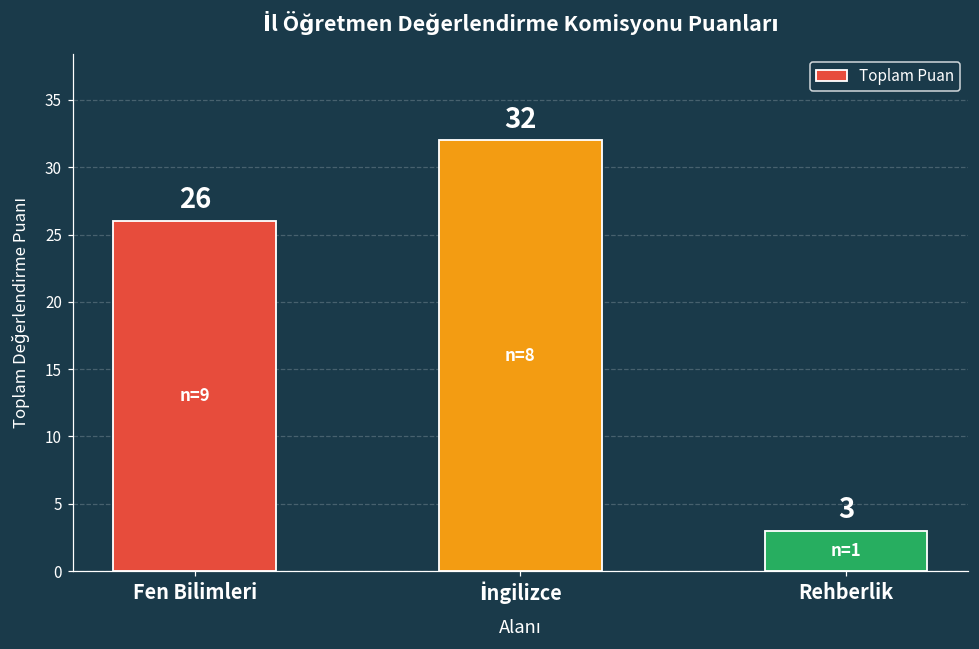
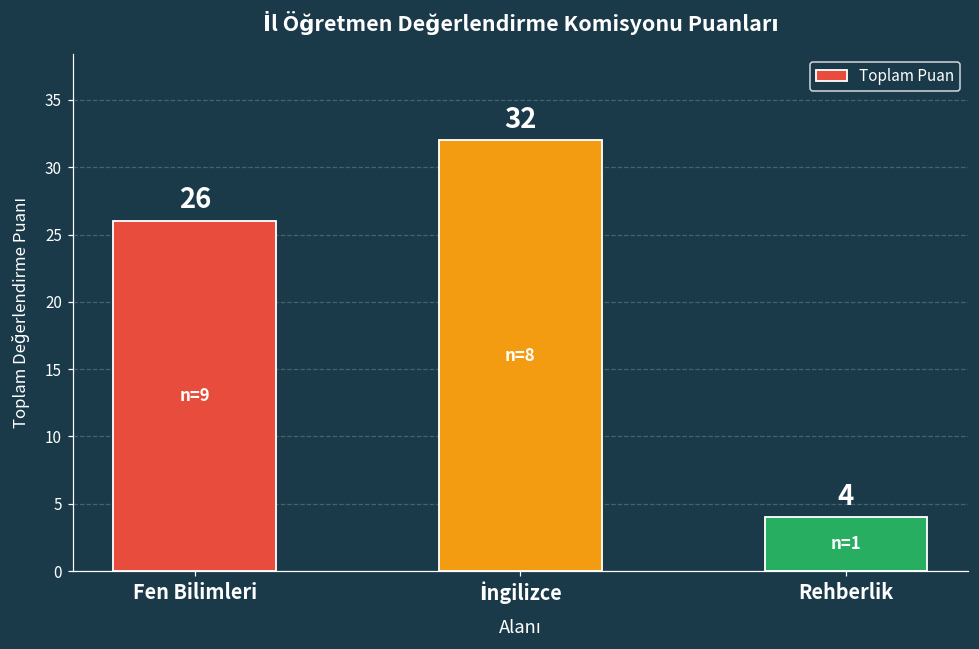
Rehberlik: 3 -> 4
